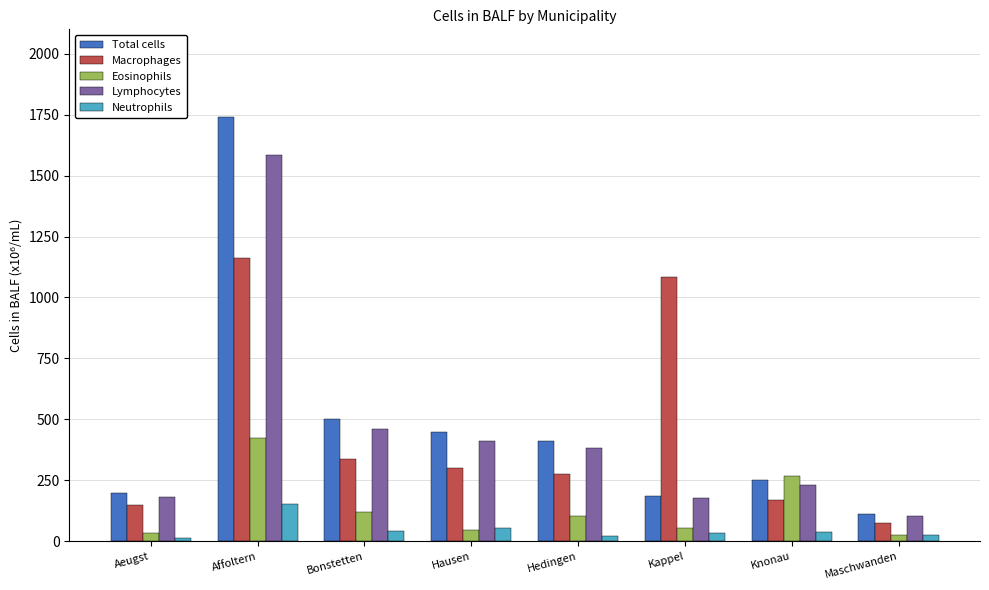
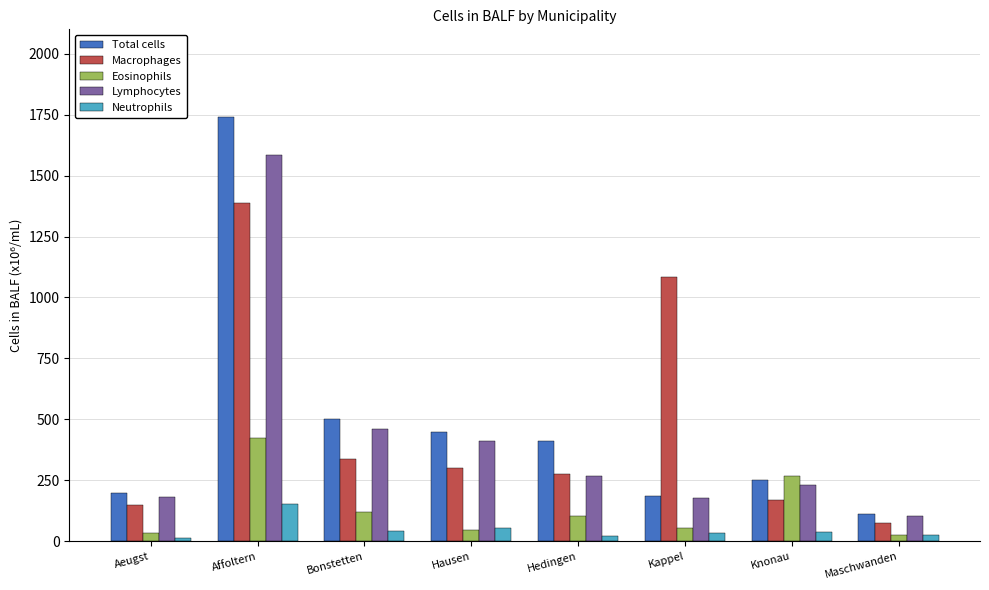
Macrophages, Affoltern: 1160 -> 1390
Lymphocytes, Hedingen: 380 -> 270
